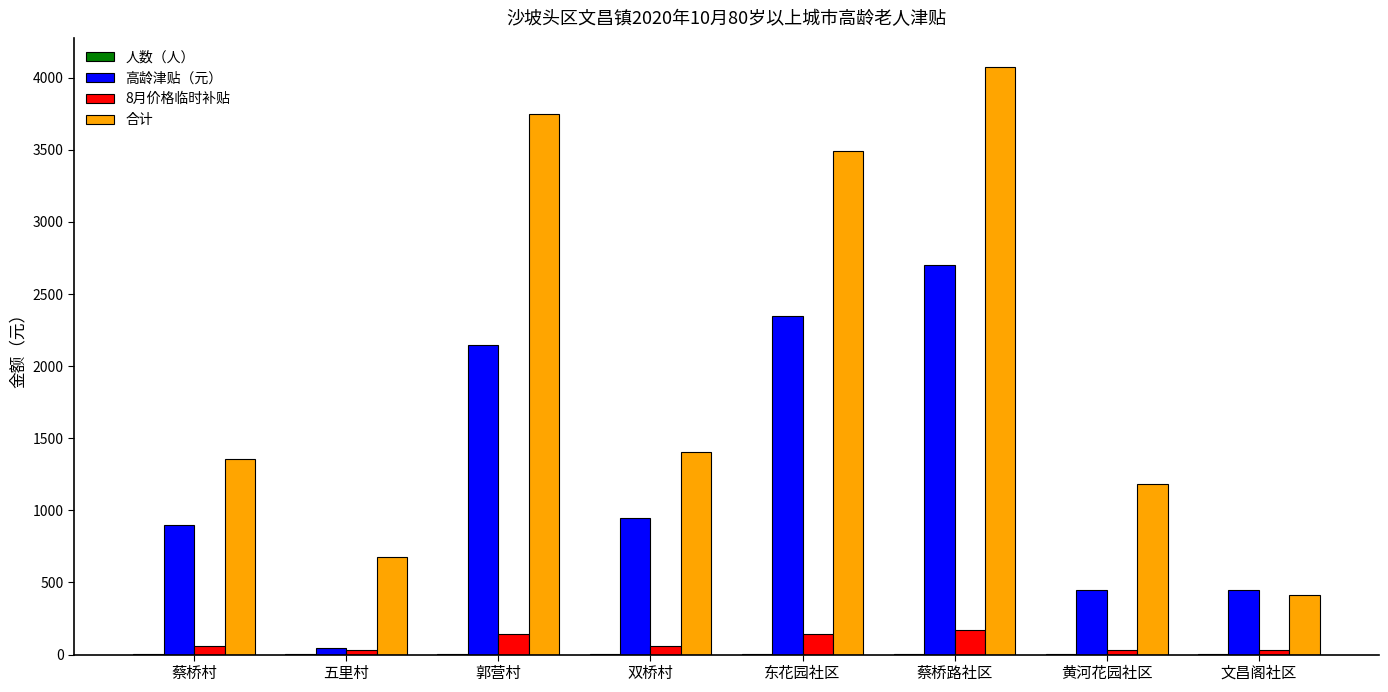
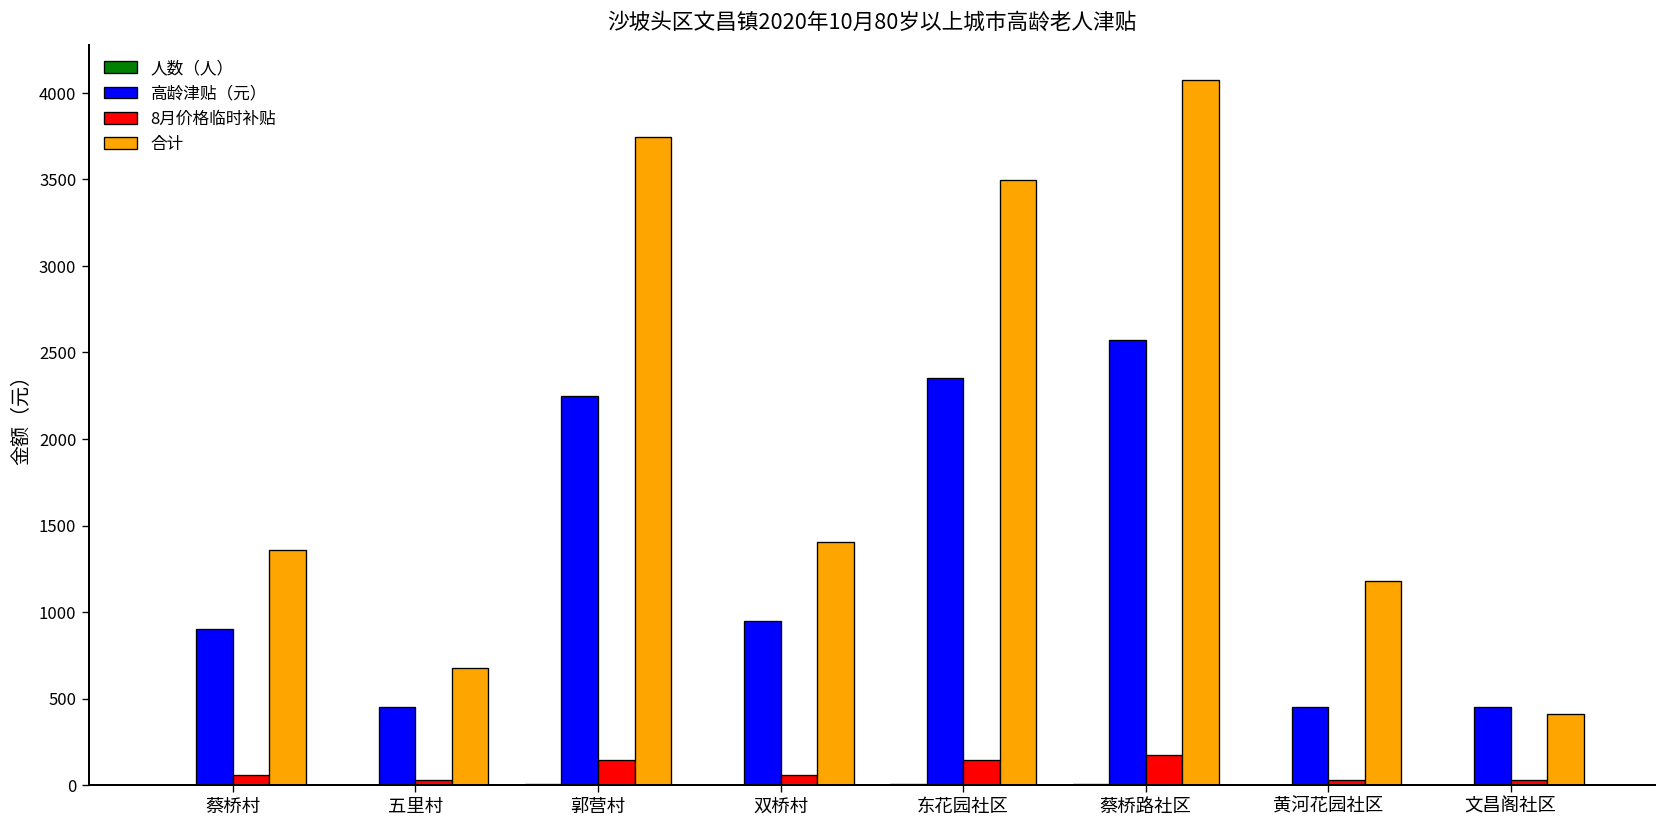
高龄津贴（元）, 五里村: 50 -> 450
高龄津贴（元）, 郭营村: 2150 -> 2250
高龄津贴（元）, 蔡桥路社区: 2700 -> 2570
